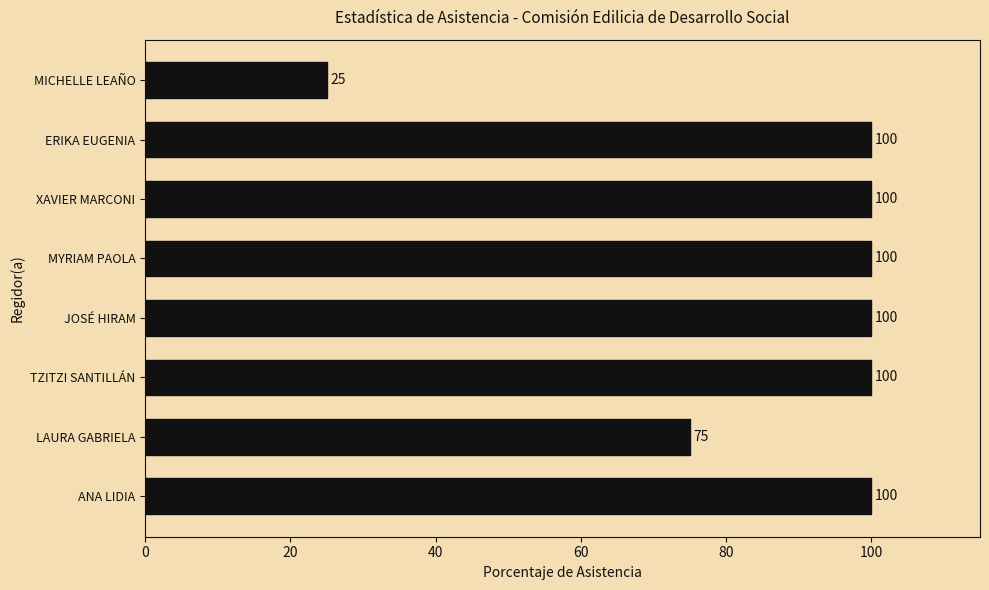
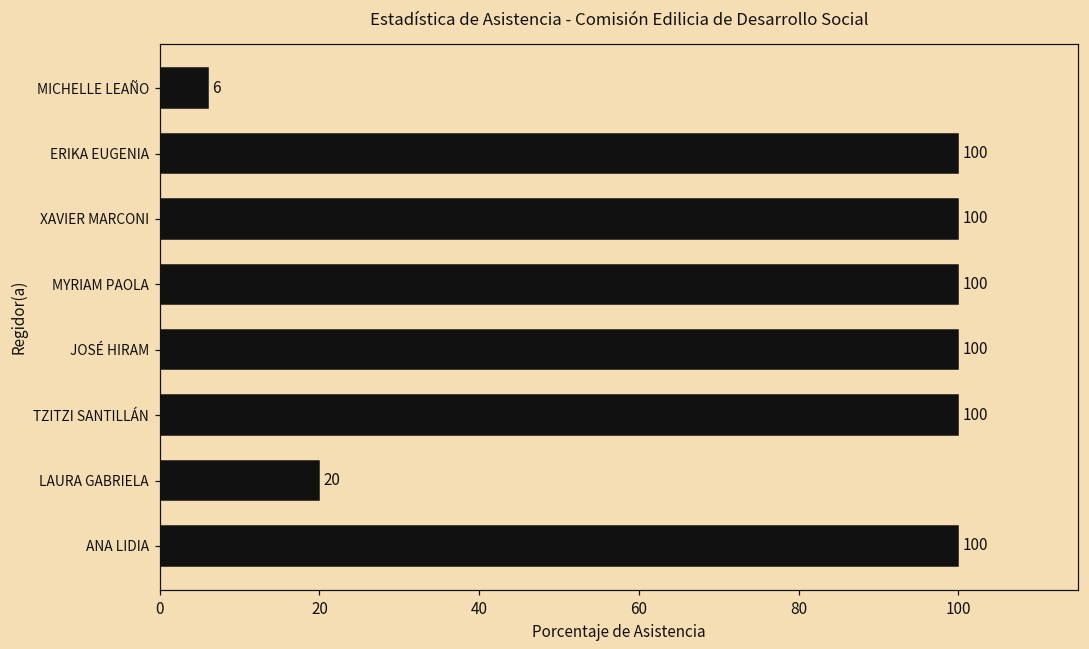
MICHELLE LEAÑO: 25 -> 6
LAURA GABRIELA: 75 -> 20
